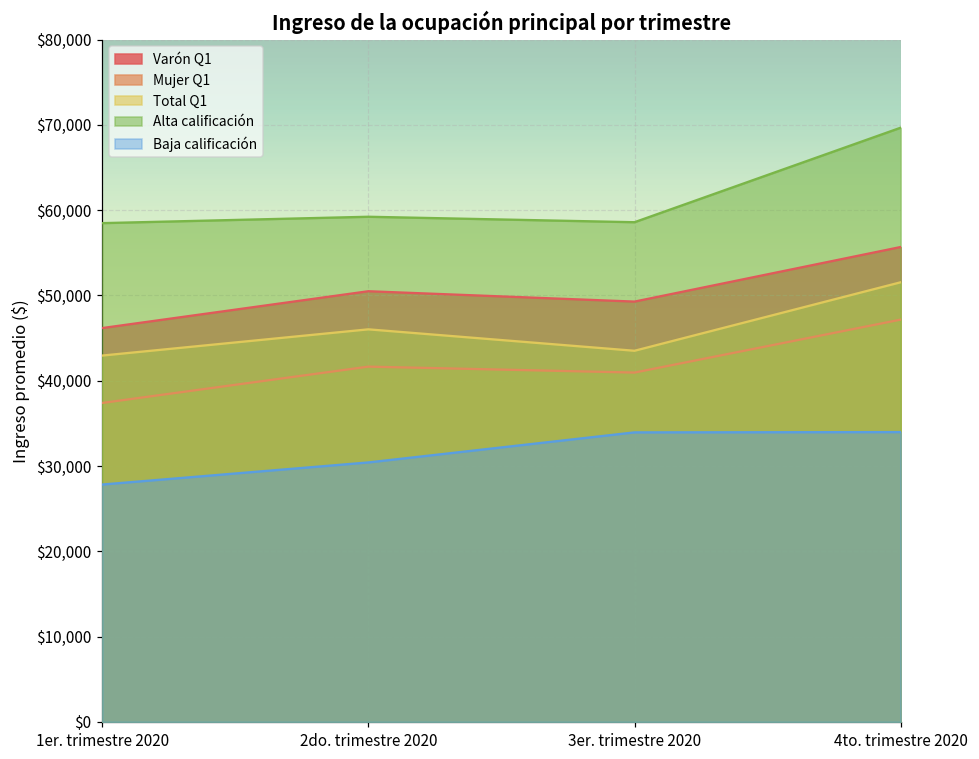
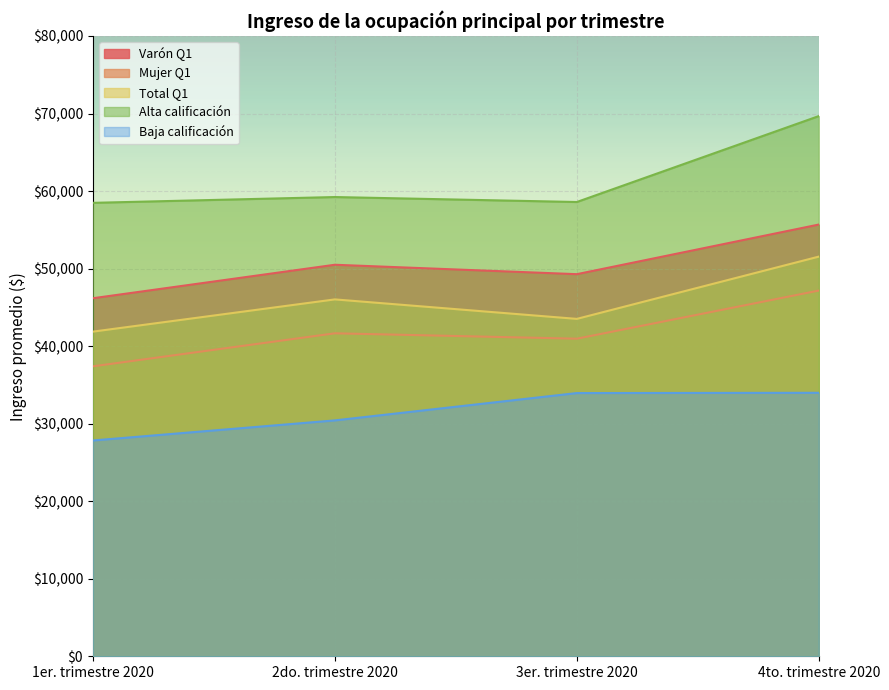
Total Q1, 1er. trimestre 2020: $43,000 -> $42,000
